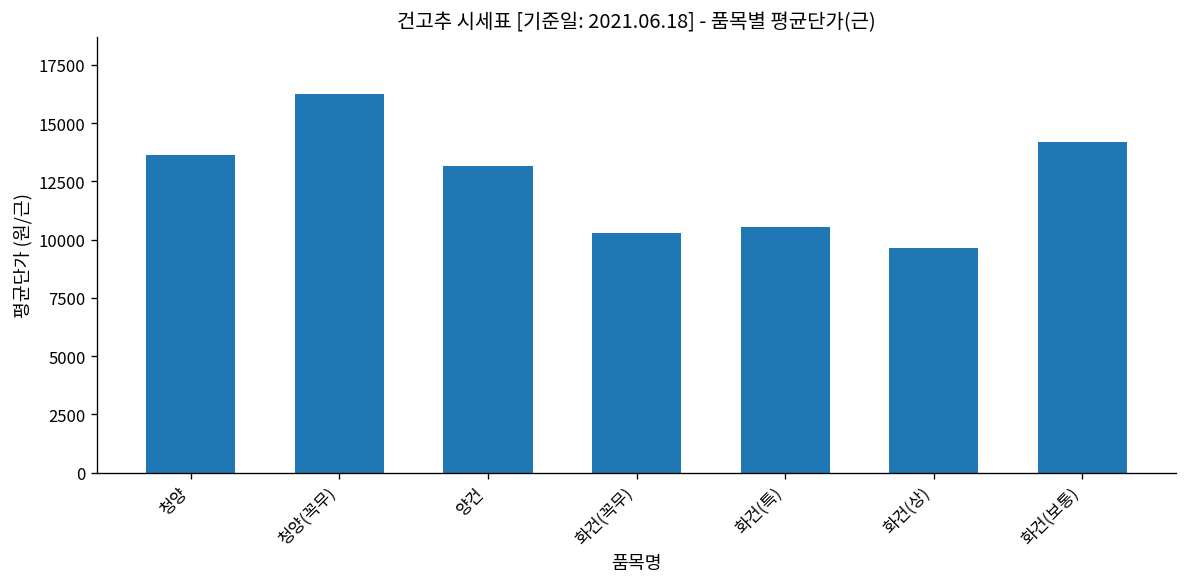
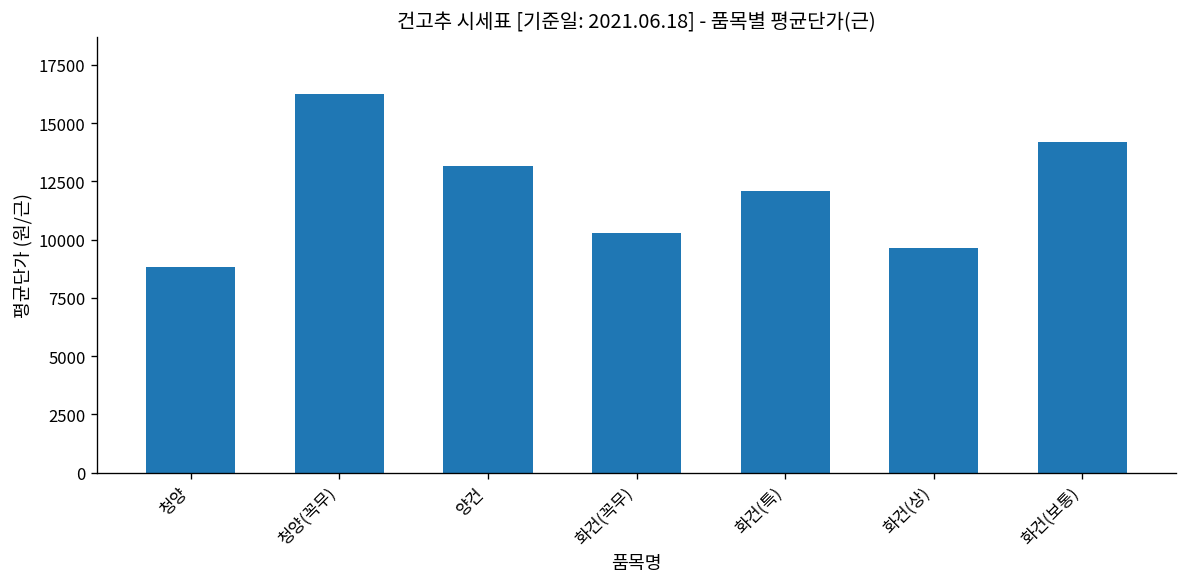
청양: 13700 -> 8800
화건(특): 10500 -> 12100
